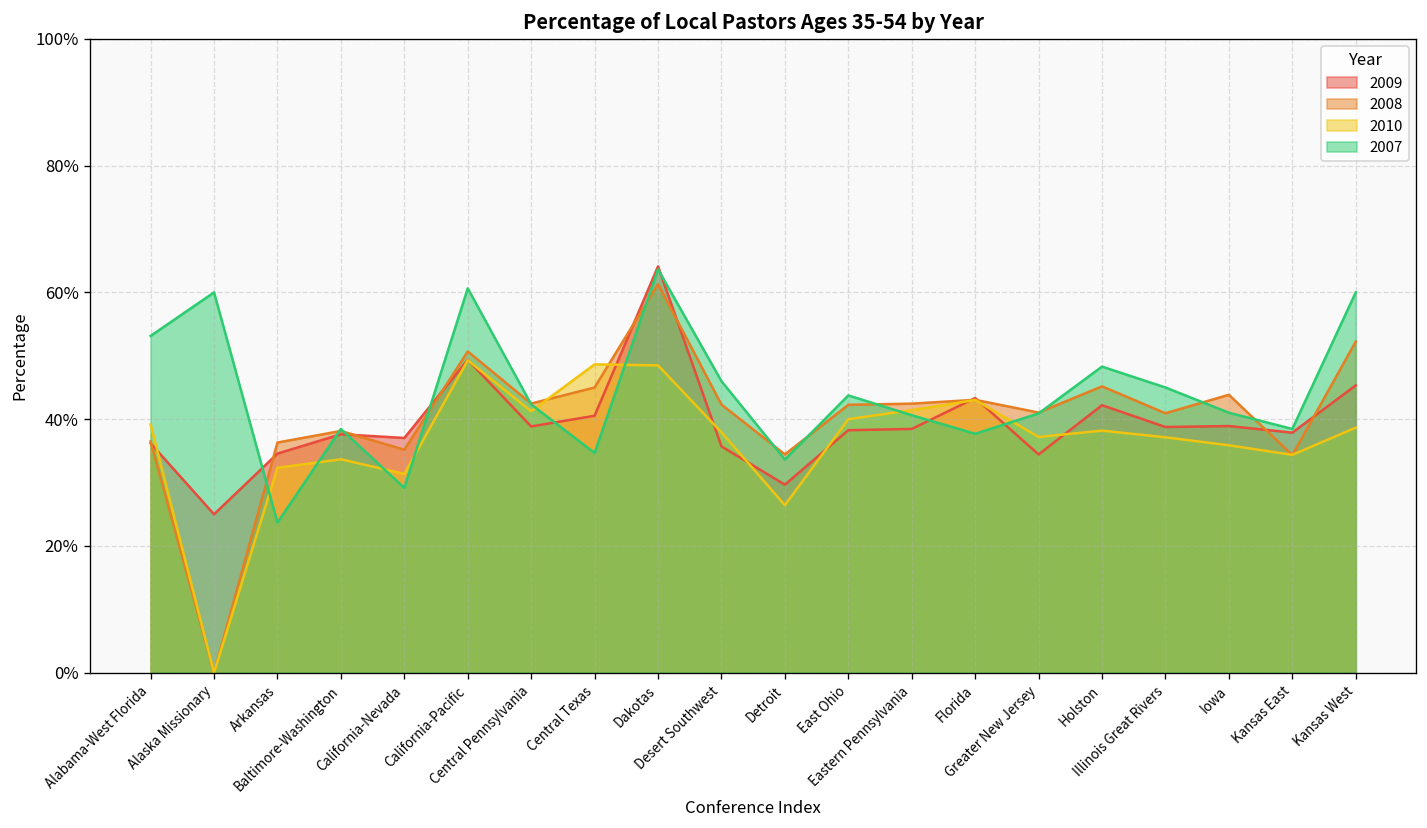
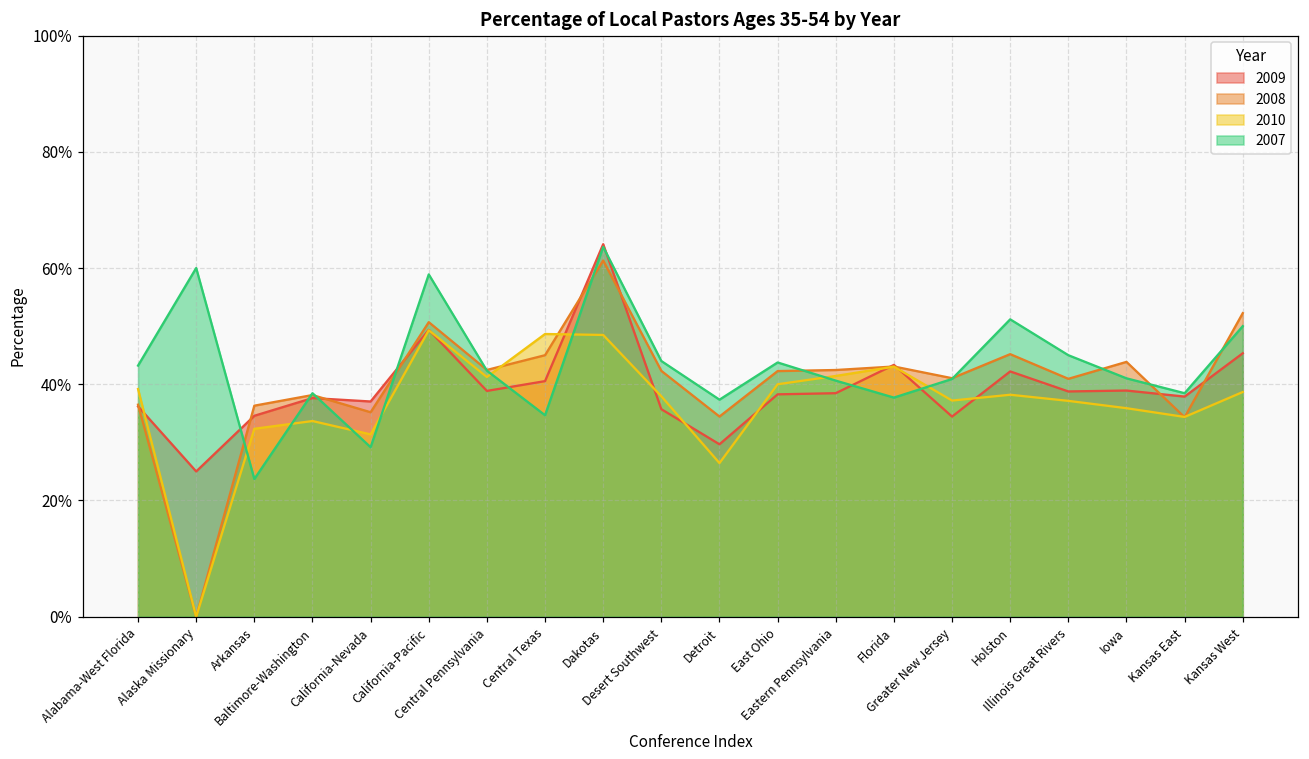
2007, Alabama-West Florida: 53% -> 43%
2007, California-Pacific: 61% -> 59%
2007, Desert Southwest: 46% -> 44%
2007, Detroit: 34% -> 37%
2007, Holston: 48% -> 51%
2007, Kansas West: 60% -> 50%
